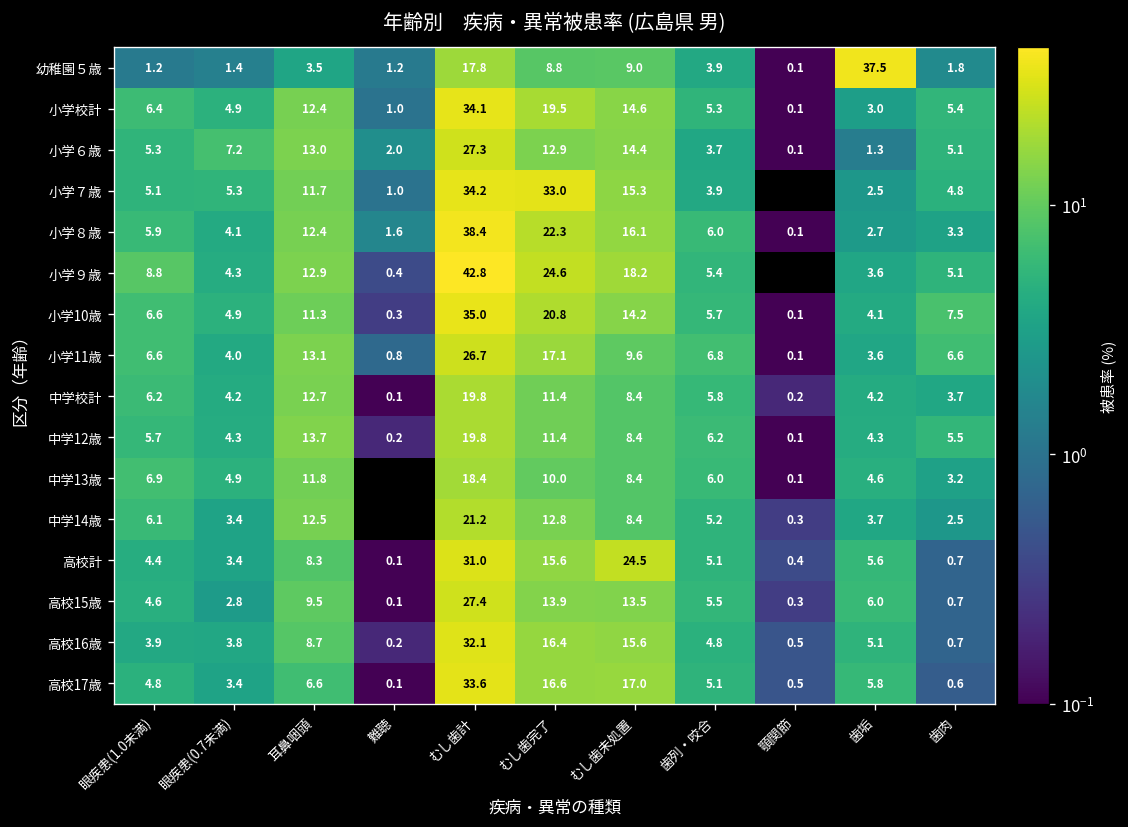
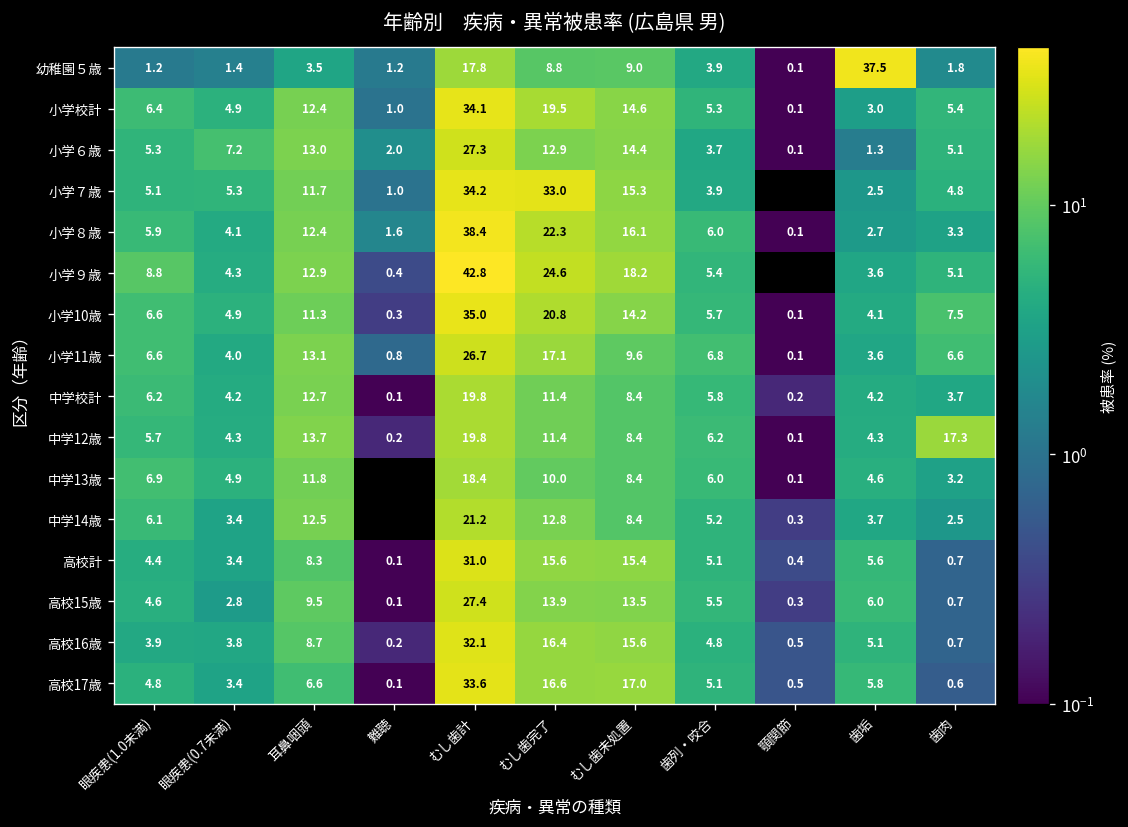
中学12歳, 歯肉: 5.5 -> 17.3
高校計, むし歯未処置: 24.5 -> 15.4
